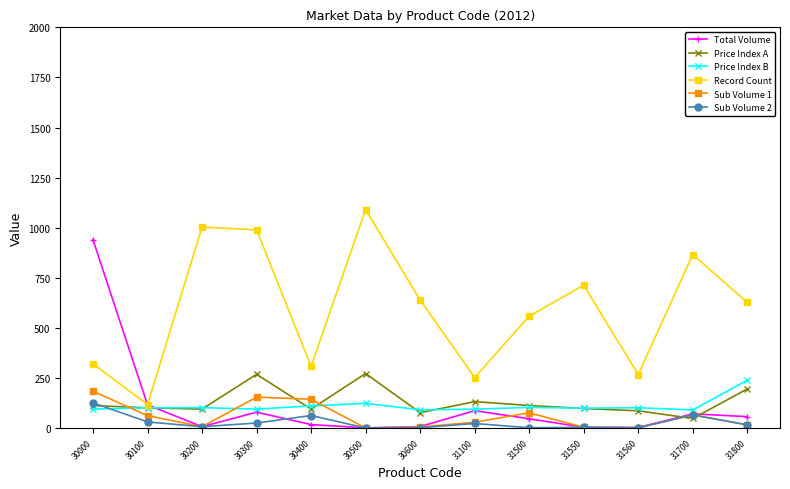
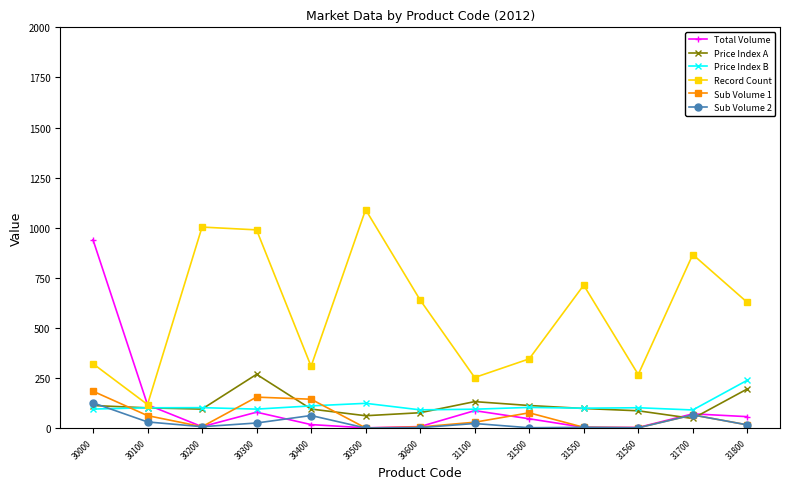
Price Index A, 30500: 270 -> 60
Record Count, 31500: 560 -> 350
